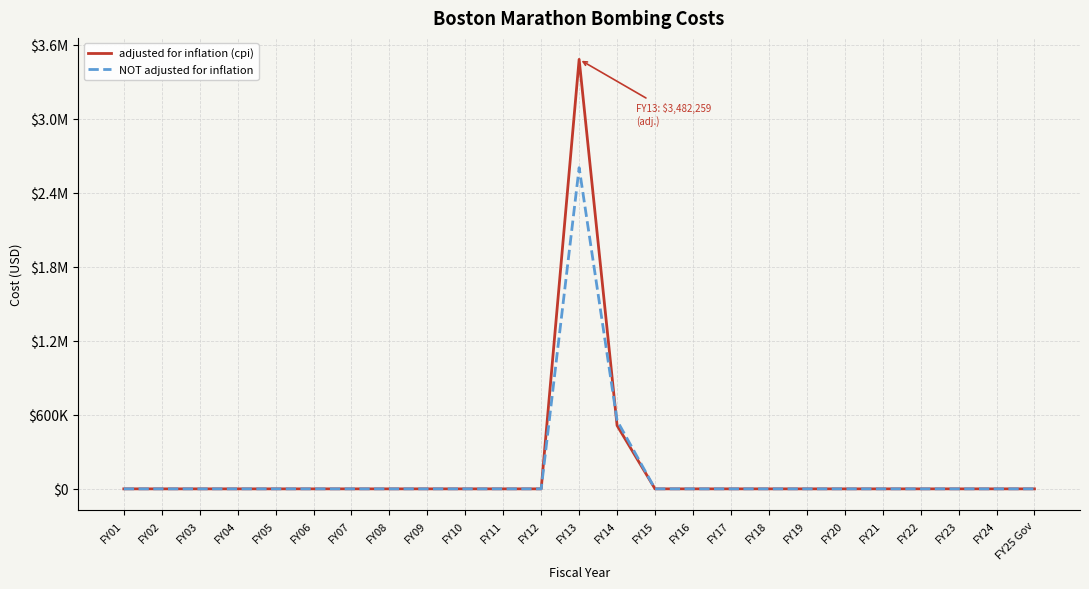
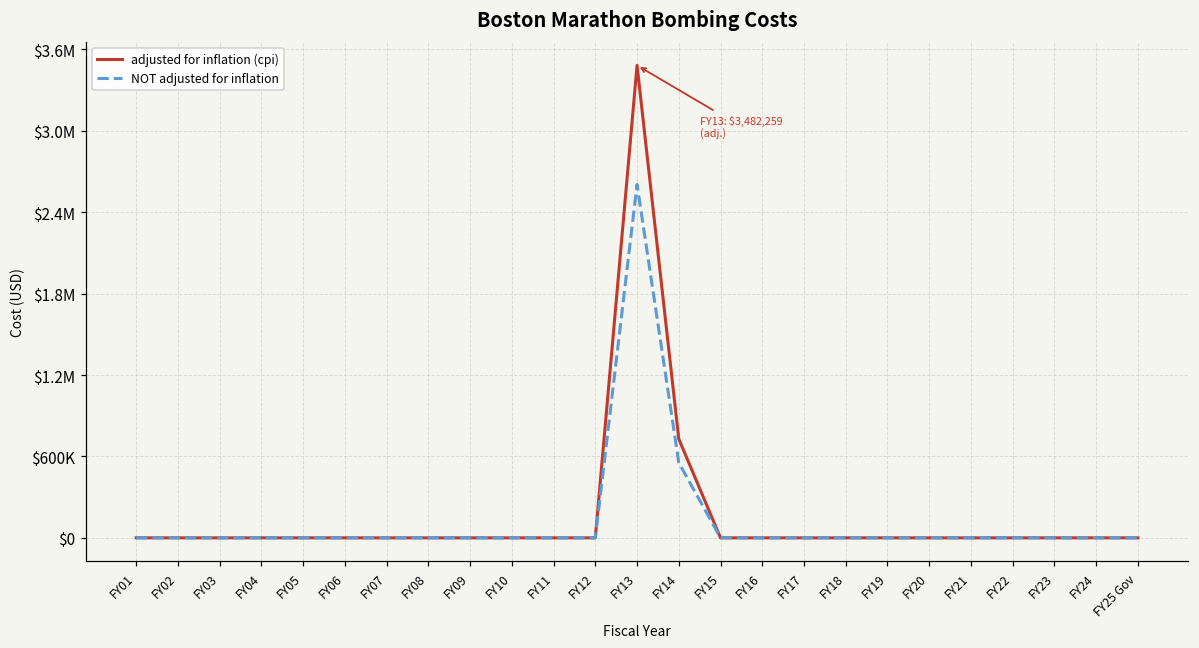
adjusted for inflation (cpi), FY14: $510000 -> $730000
